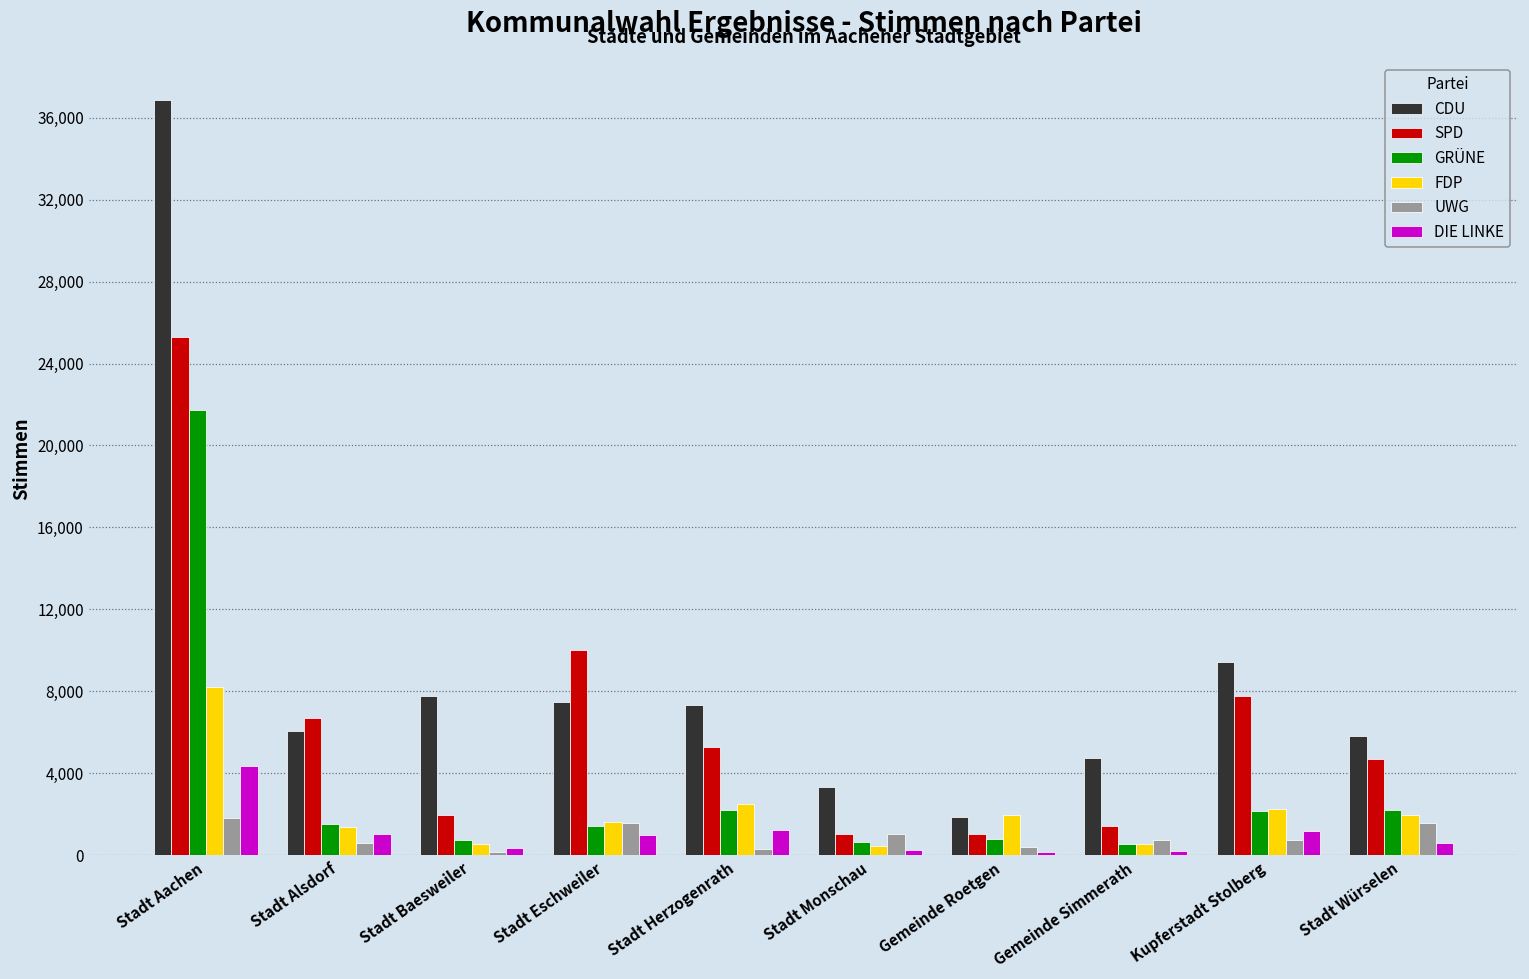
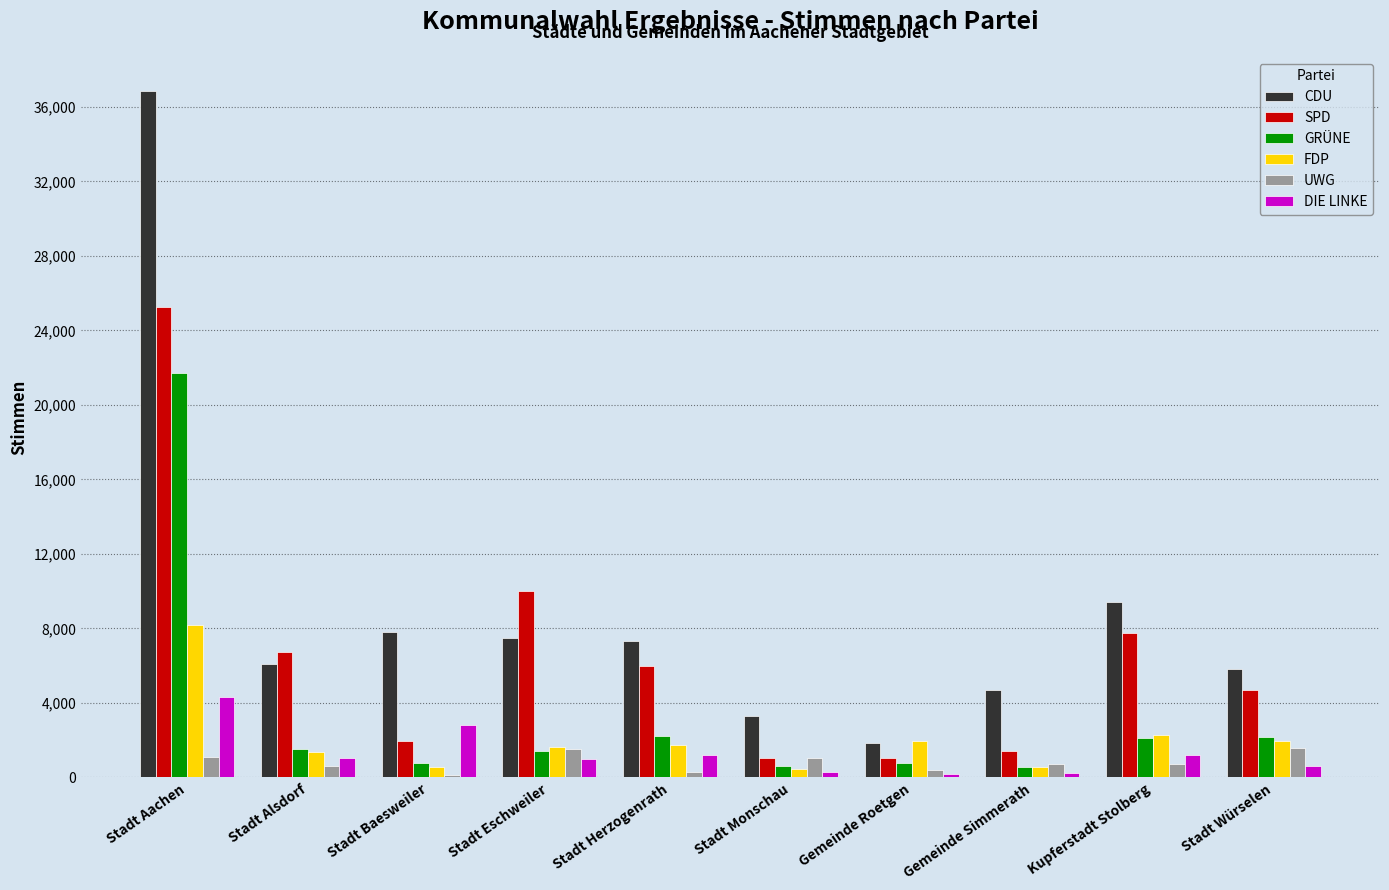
UWG, Stadt Aachen: 1,800 -> 1,100
DIE LINKE, Stadt Baesweiler: 400 -> 2,800
SPD, Stadt Herzogenrath: 5,300 -> 6,000
FDP, Stadt Herzogenrath: 2,500 -> 1,700
